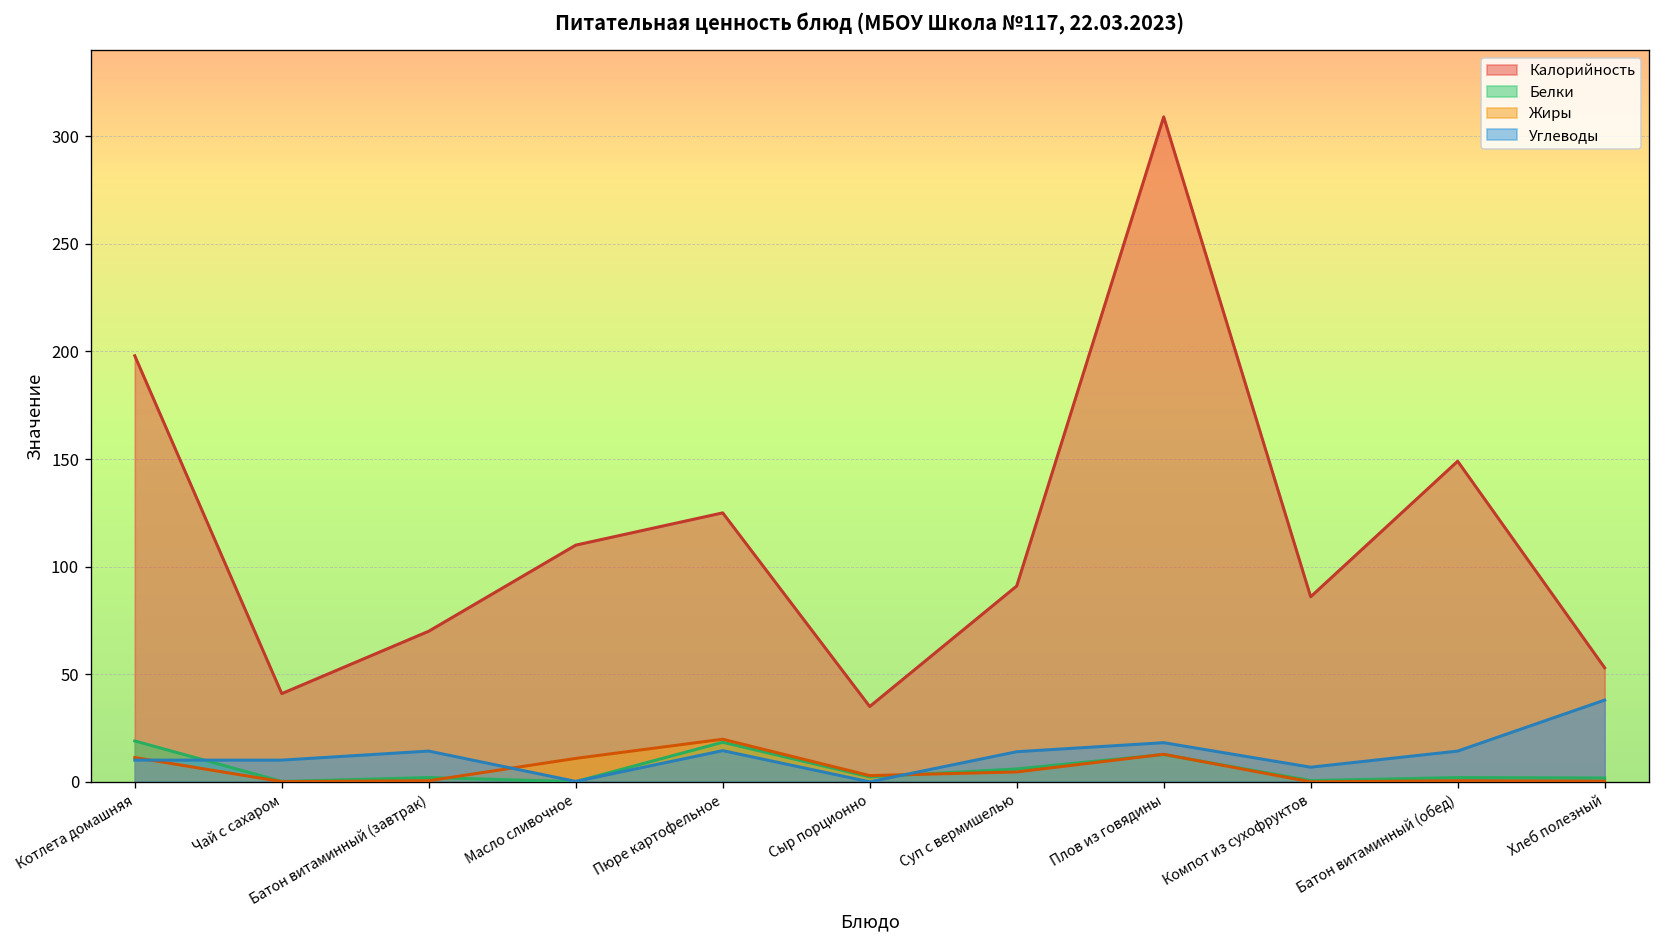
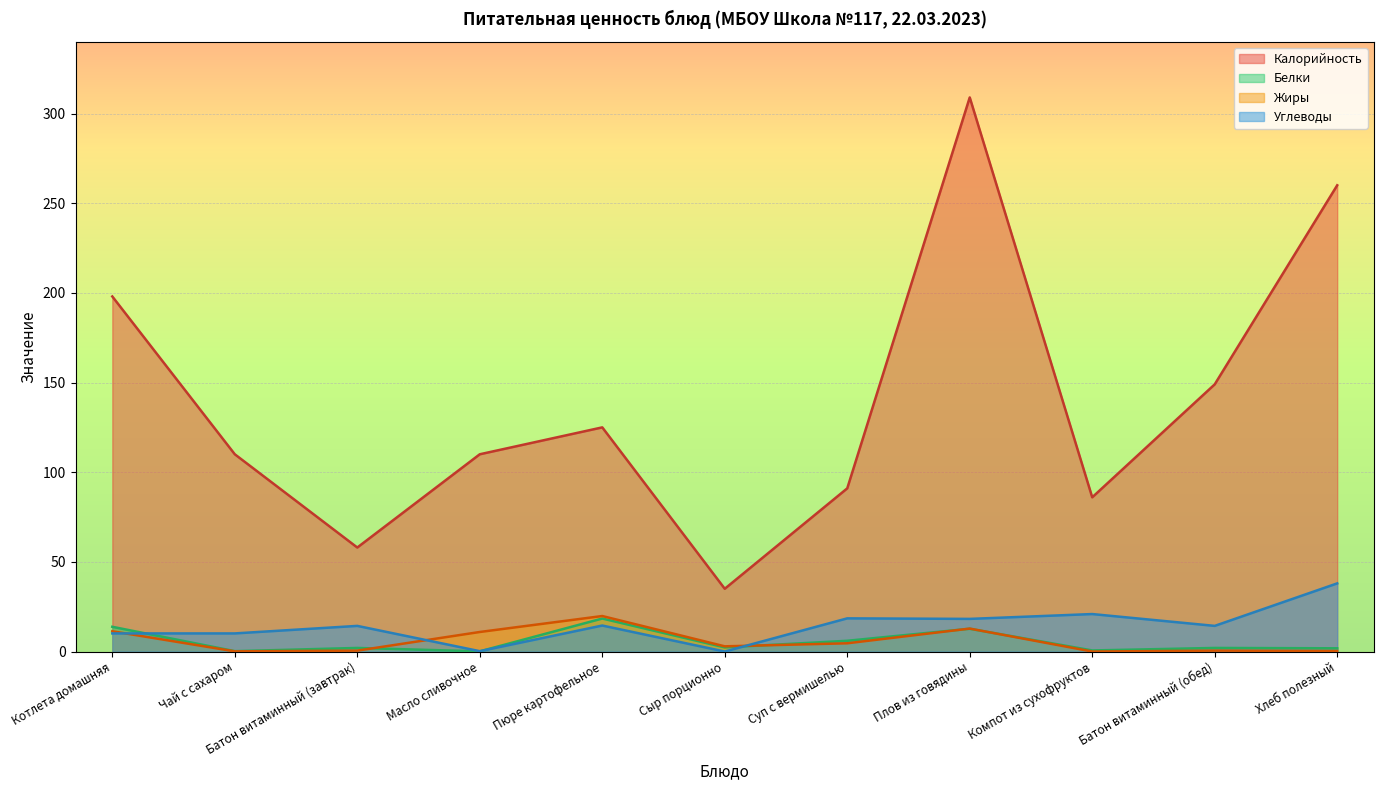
Белки, Котлета домашняя: 19 -> 14
Калорийность, Чай с сахаром: 41 -> 110
Калорийность, Батон витаминный (завтрак): 70 -> 58
Углеводы, Суп с вермишелью: 14 -> 19
Углеводы, Компот из сухофруктов: 7 -> 21
Калорийность, Хлеб полезный: 53 -> 260
